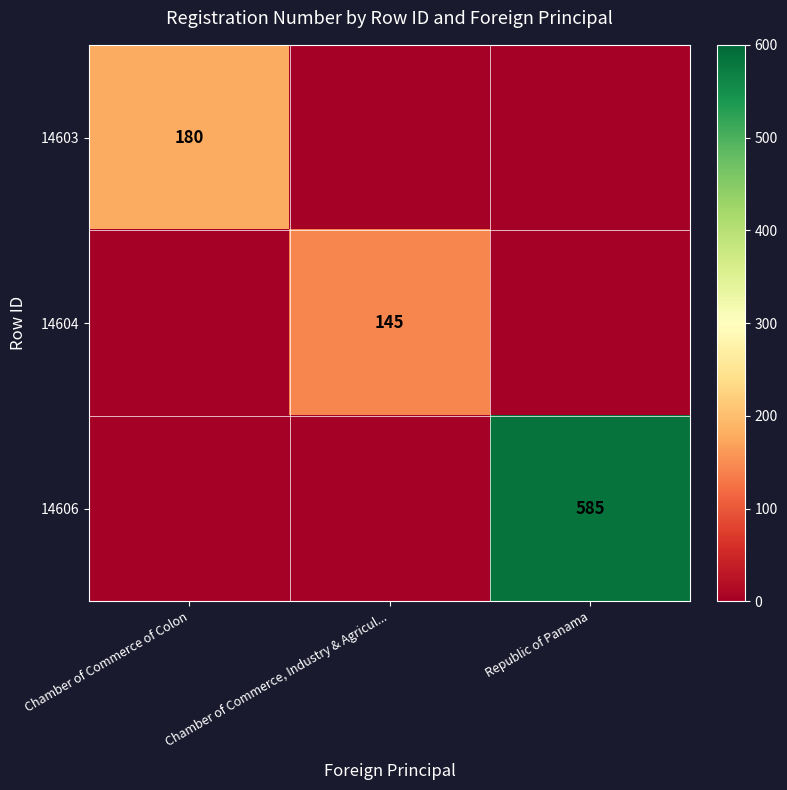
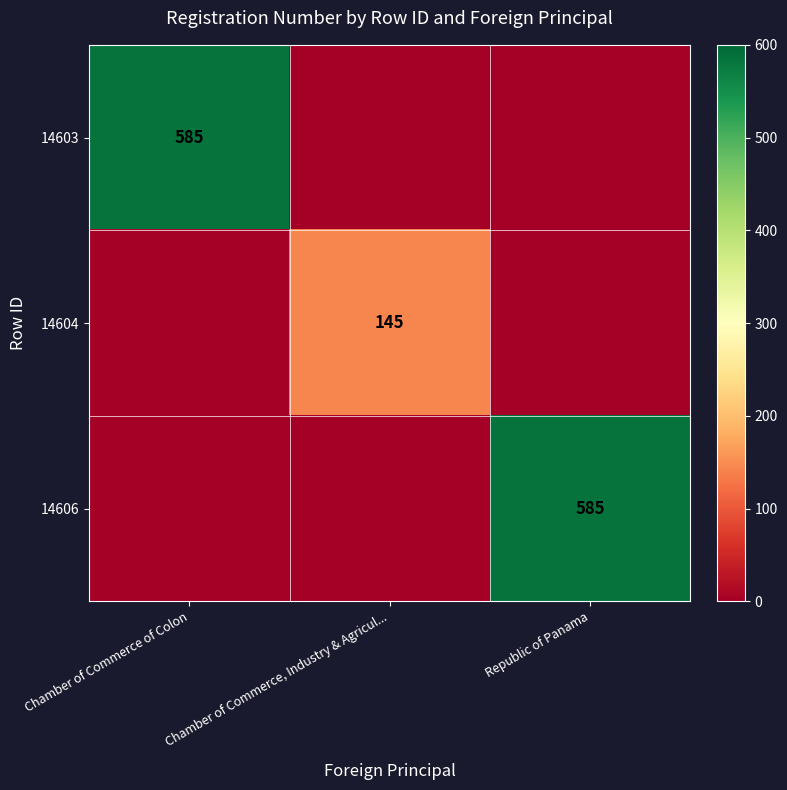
14603, Chamber of Commerce of Colon: 180 -> 585
